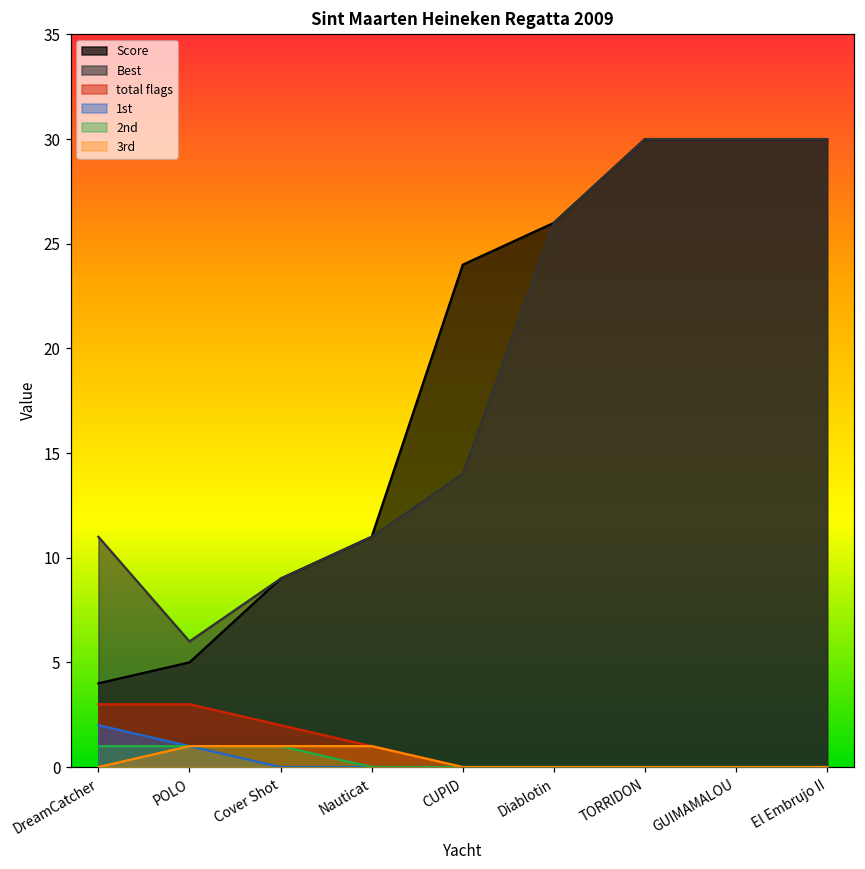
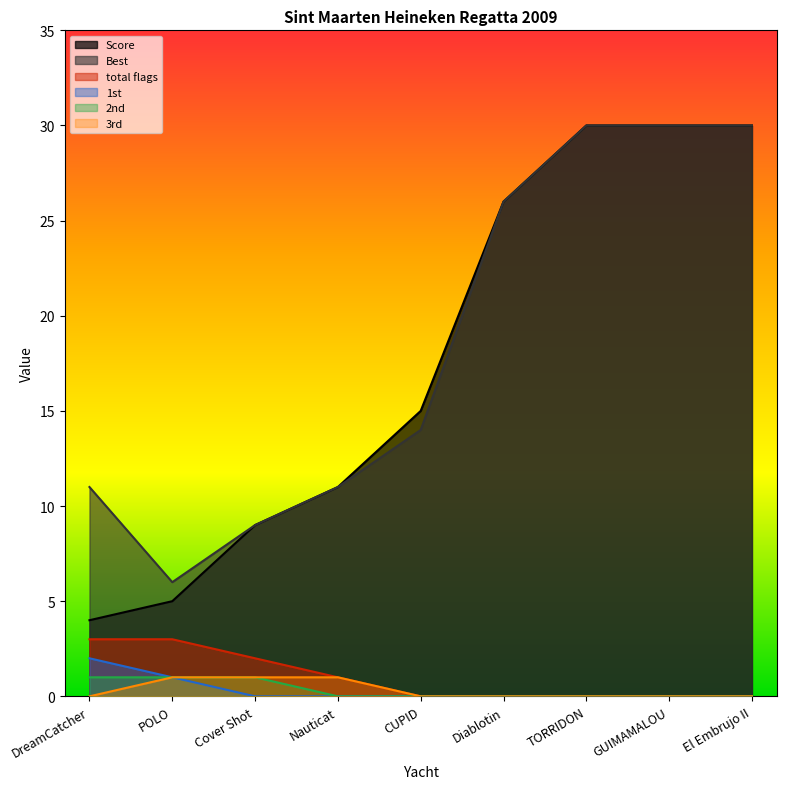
Score, CUPID: 24 -> 15
